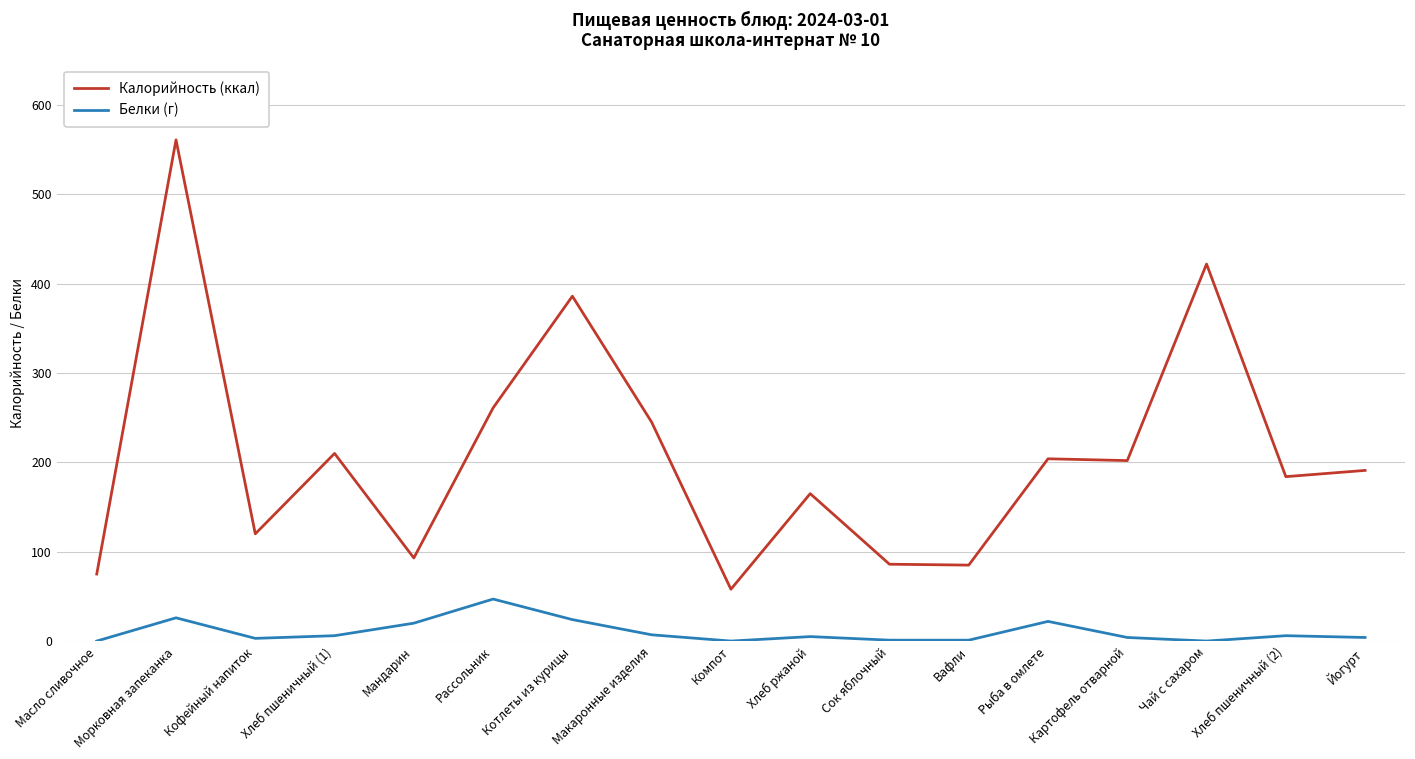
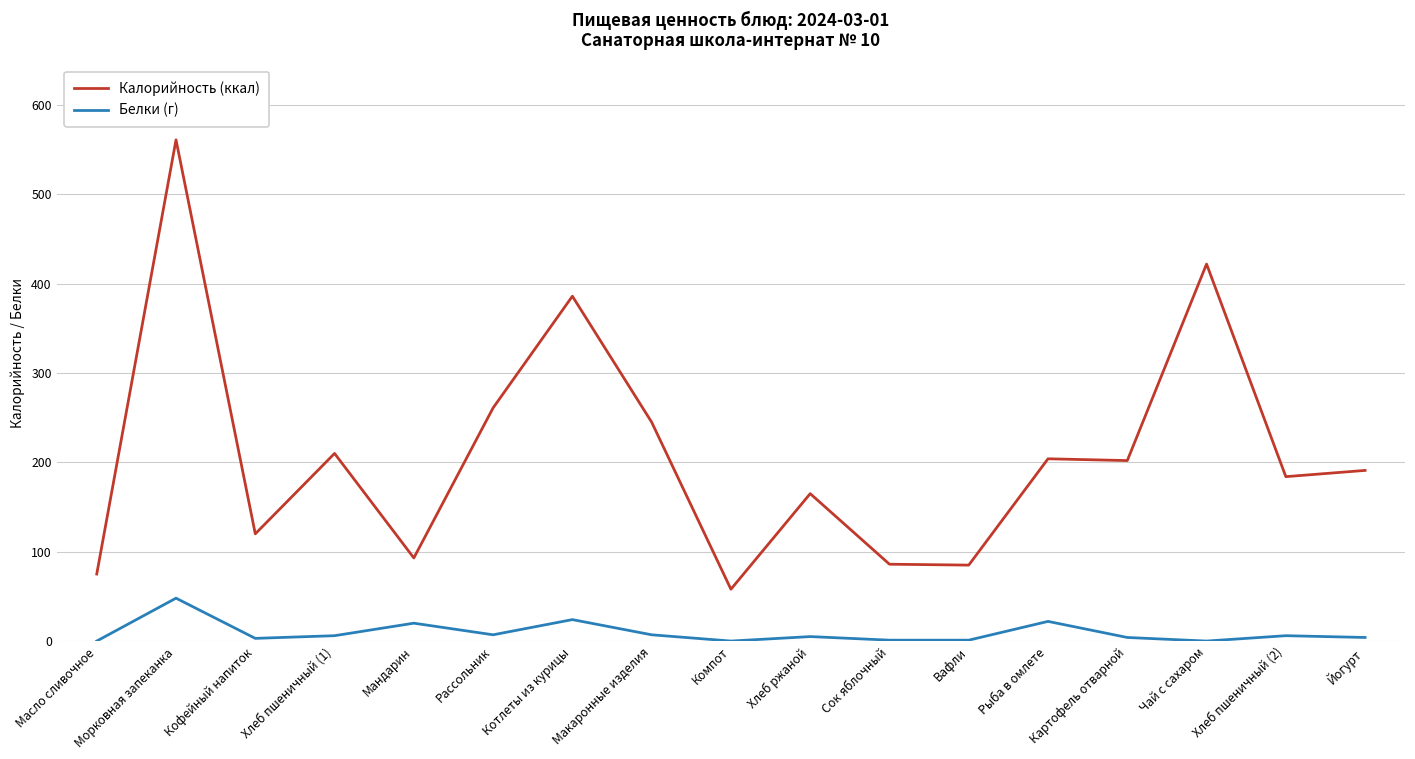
Белки (г), Морковная запеканка: 30 -> 50
Белки (г), Рассольник: 50 -> 10
